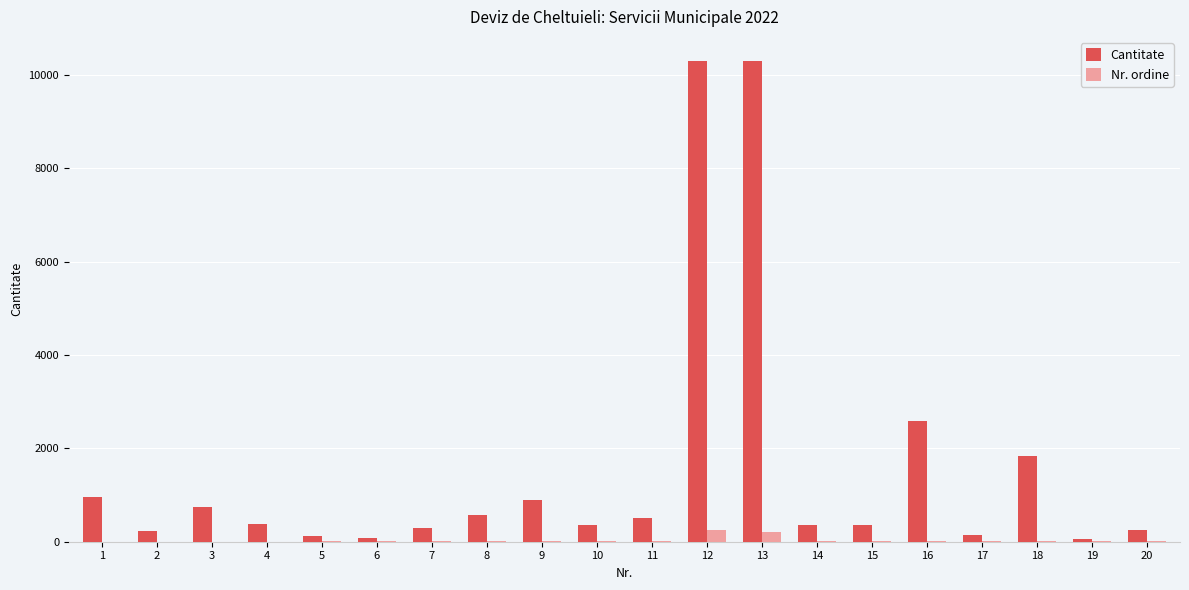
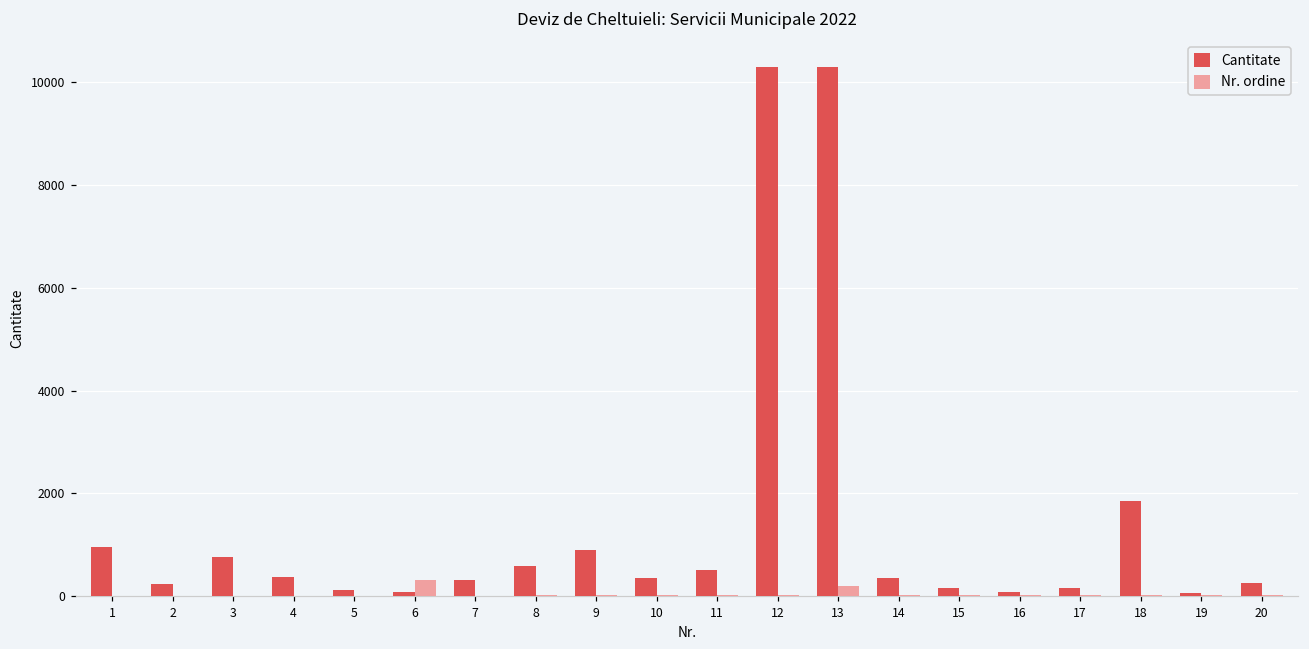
Nr. ordine, 6: 0 -> 300
Nr. ordine, 12: 200 -> 0
Cantitate, 15: 400 -> 200
Cantitate, 16: 2600 -> 100
